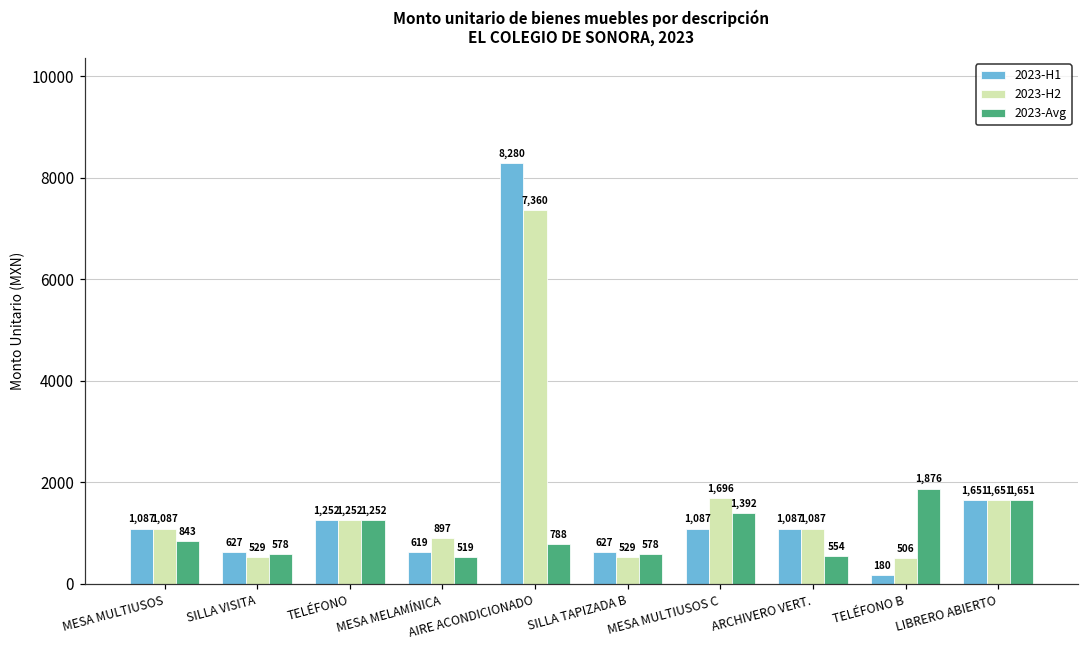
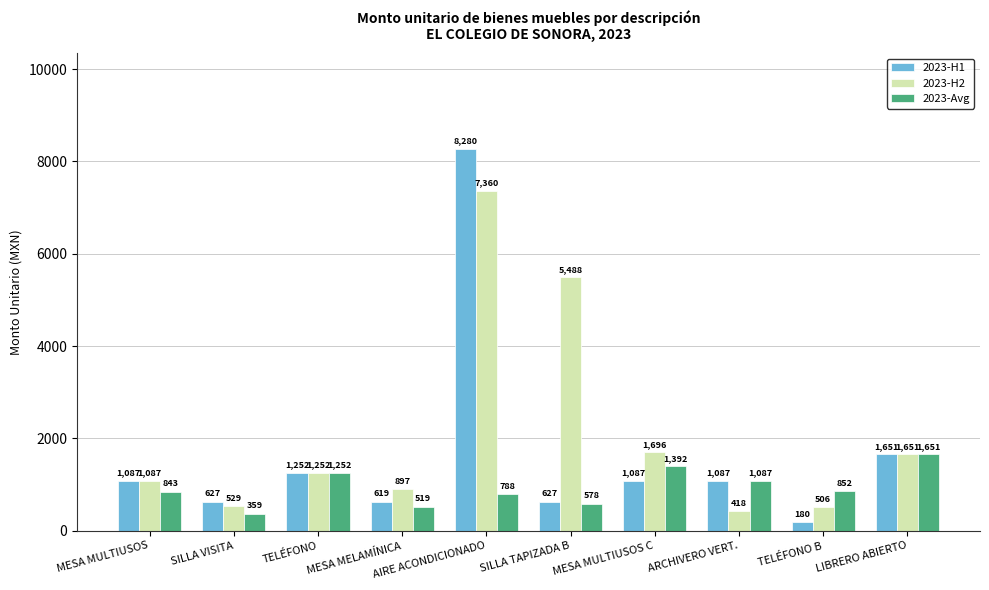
2023-Avg, SILLA VISITA: 578 -> 359
2023-H2, SILLA TAPIZADA B: 529 -> 5,488
2023-H2, ARCHIVERO VERT.: 1,087 -> 418
2023-Avg, ARCHIVERO VERT.: 554 -> 1,087
2023-Avg, TELÉFONO B: 1,876 -> 852
